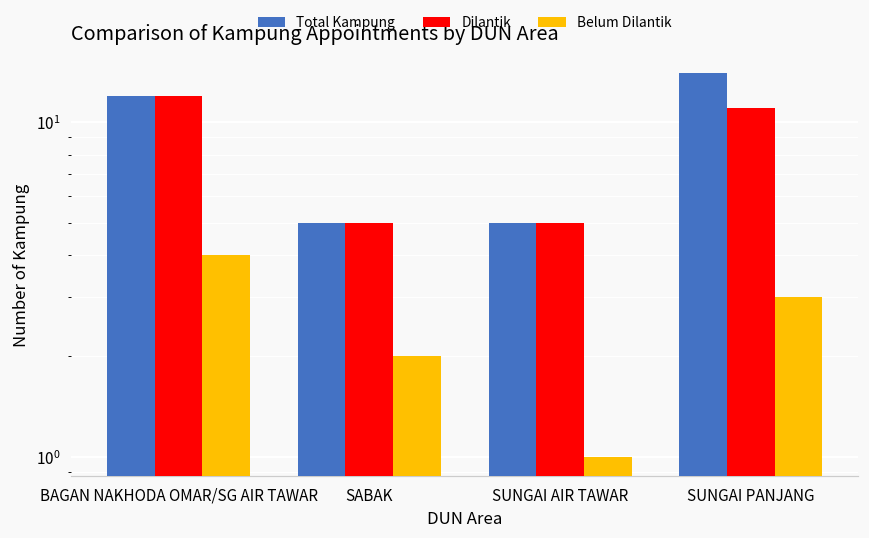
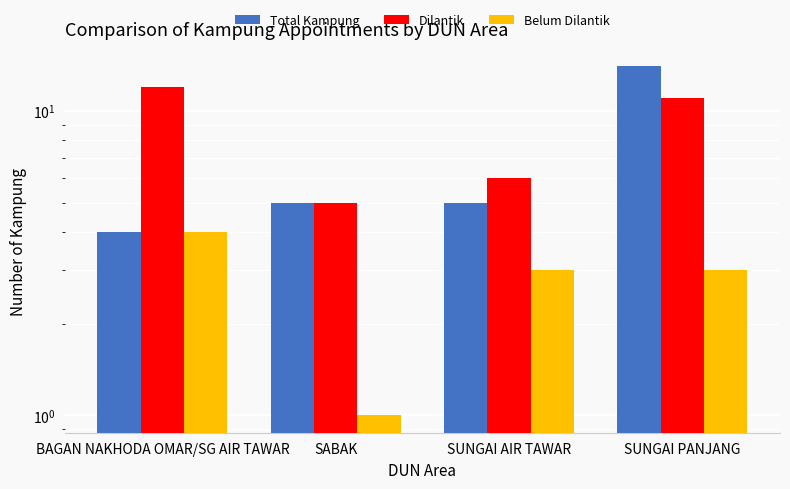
Total Kampung, BAGAN NAKHODA OMAR/SG AIR TAWAR: 12 -> 4
Belum Dilantik, SABAK: 2 -> 1
Dilantik, SUNGAI AIR TAWAR: 5 -> 6
Belum Dilantik, SUNGAI AIR TAWAR: 1 -> 3
